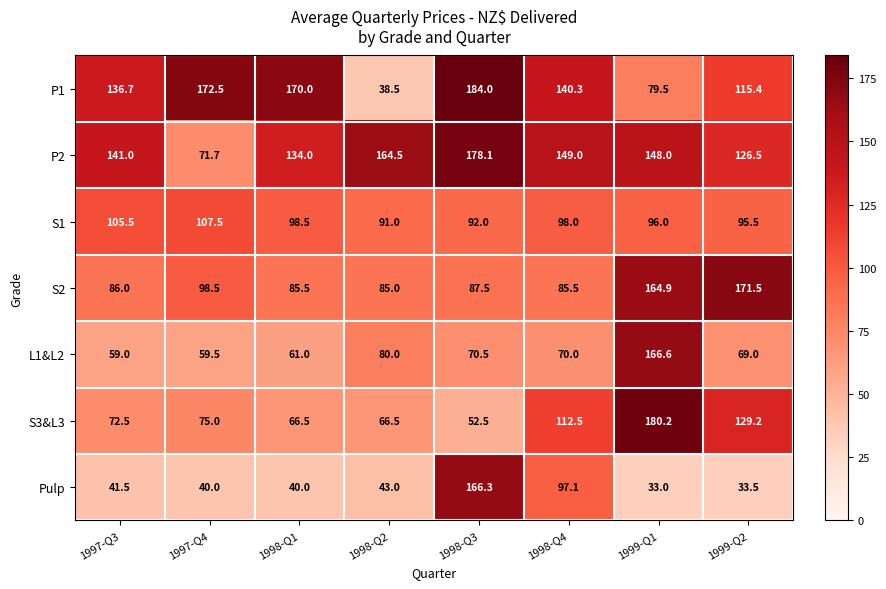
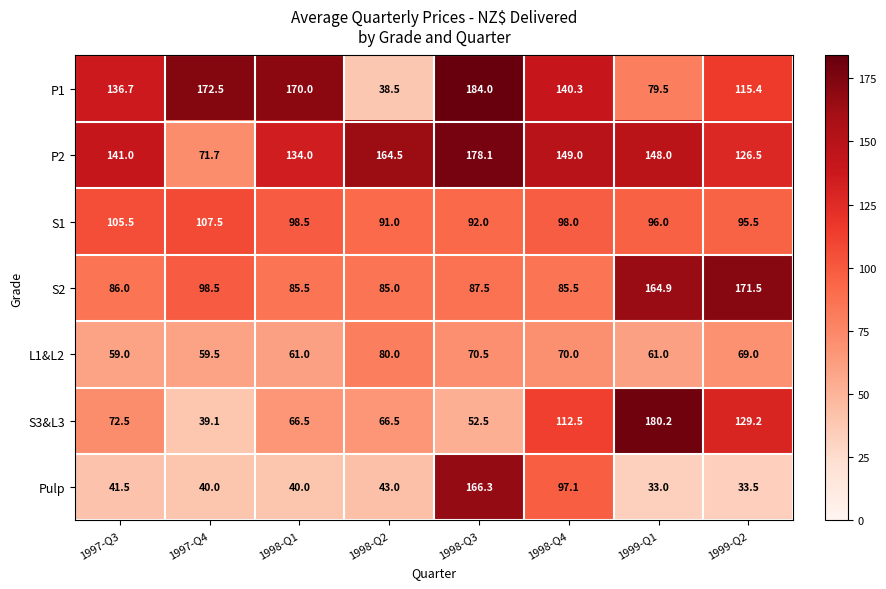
L1&L2, 1999-Q1: 166.6 -> 61.0
S3&L3, 1997-Q4: 75.0 -> 39.1
